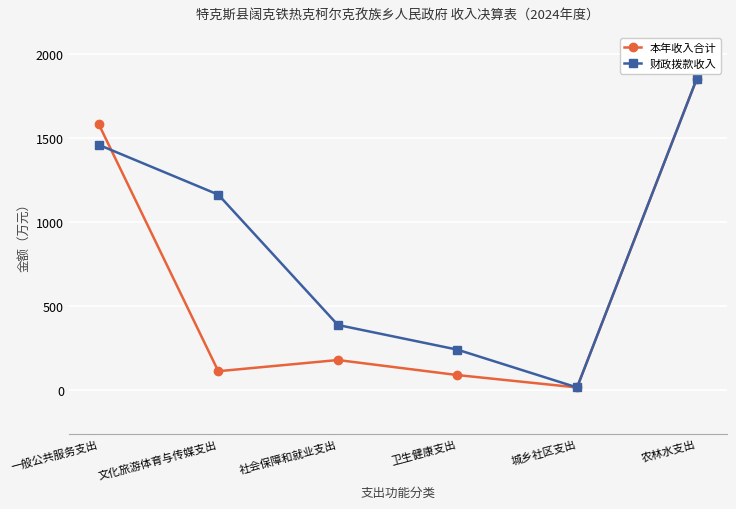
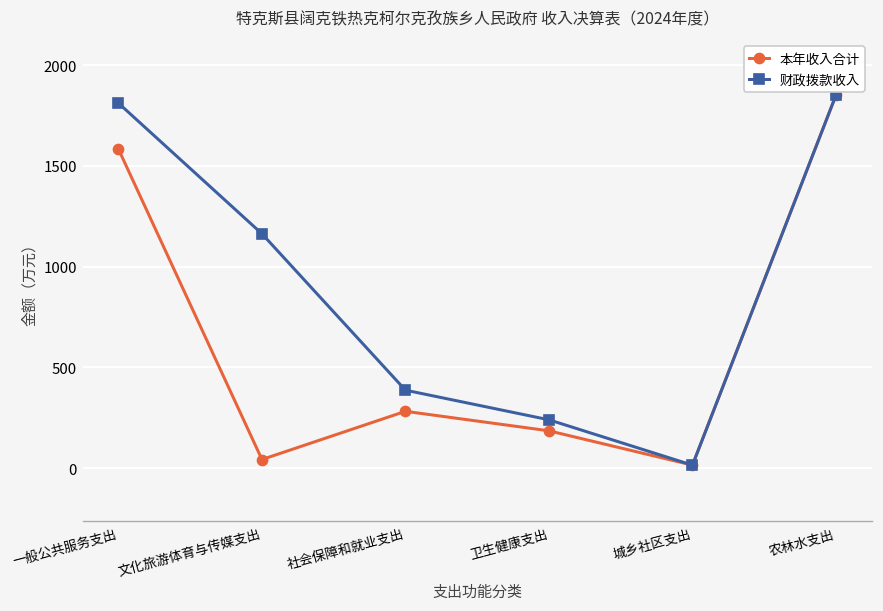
财政拨款收入, 一般公共服务支出: 1460 -> 1810
本年收入合计, 文化旅游体育与传媒支出: 110 -> 40
本年收入合计, 社会保障和就业支出: 180 -> 280
本年收入合计, 卫生健康支出: 90 -> 190
